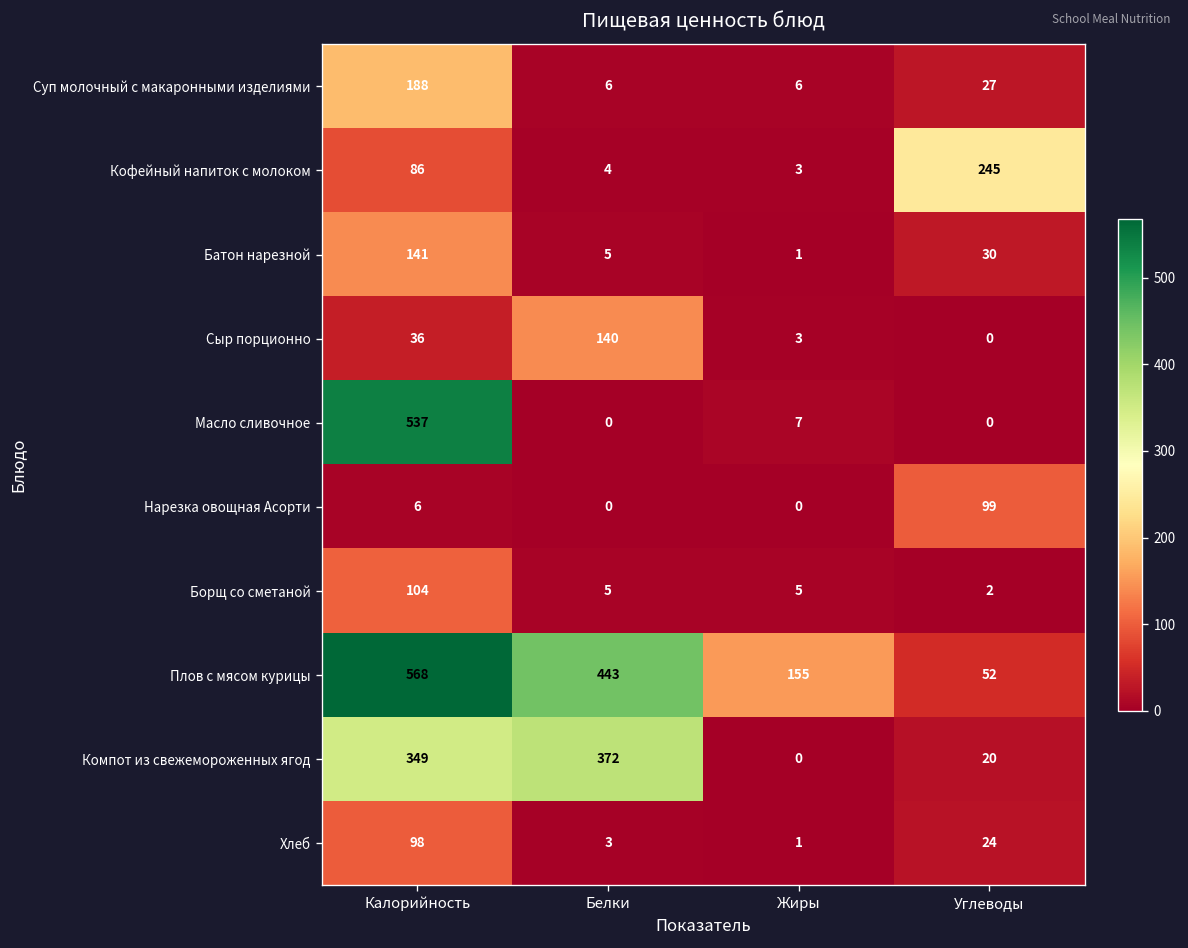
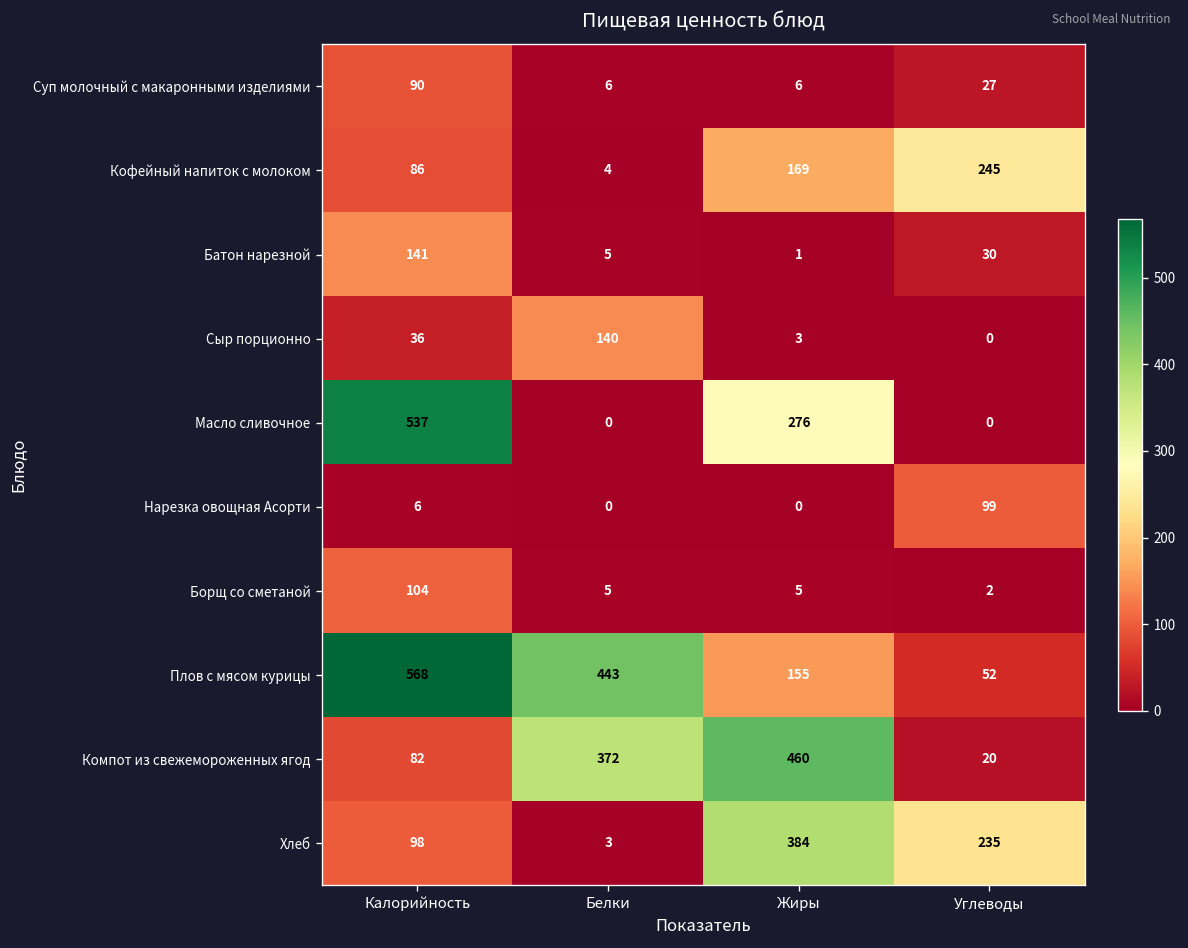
Суп молочный с макаронными изделиями, Калорийность: 188 -> 90
Кофейный напиток с молоком, Жиры: 3 -> 169
Масло сливочное, Жиры: 7 -> 276
Компот из свежемороженных ягод, Калорийность: 349 -> 82
Компот из свежемороженных ягод, Жиры: 0 -> 460
Хлеб, Жиры: 1 -> 384
Хлеб, Углеводы: 24 -> 235
